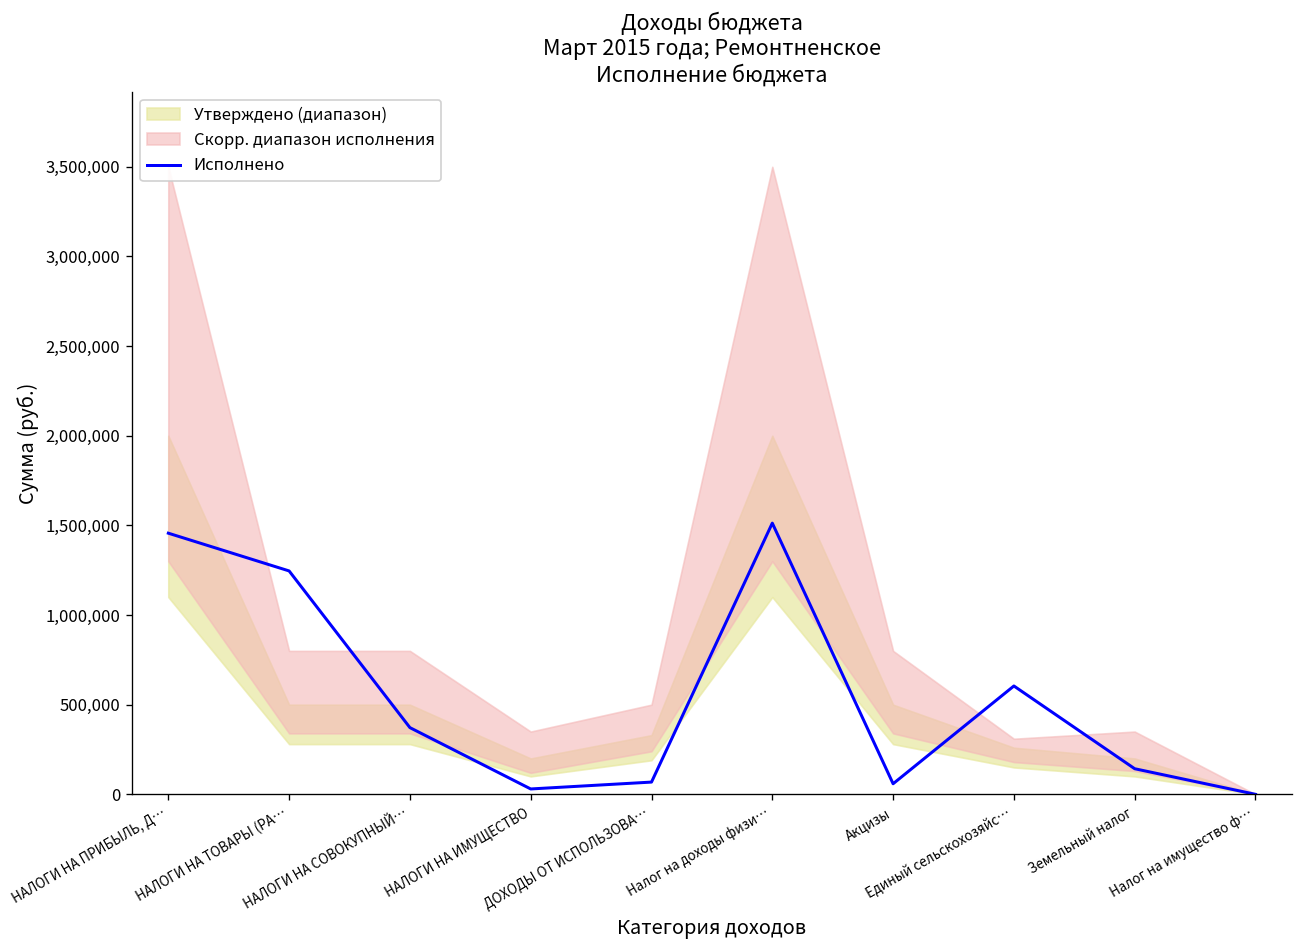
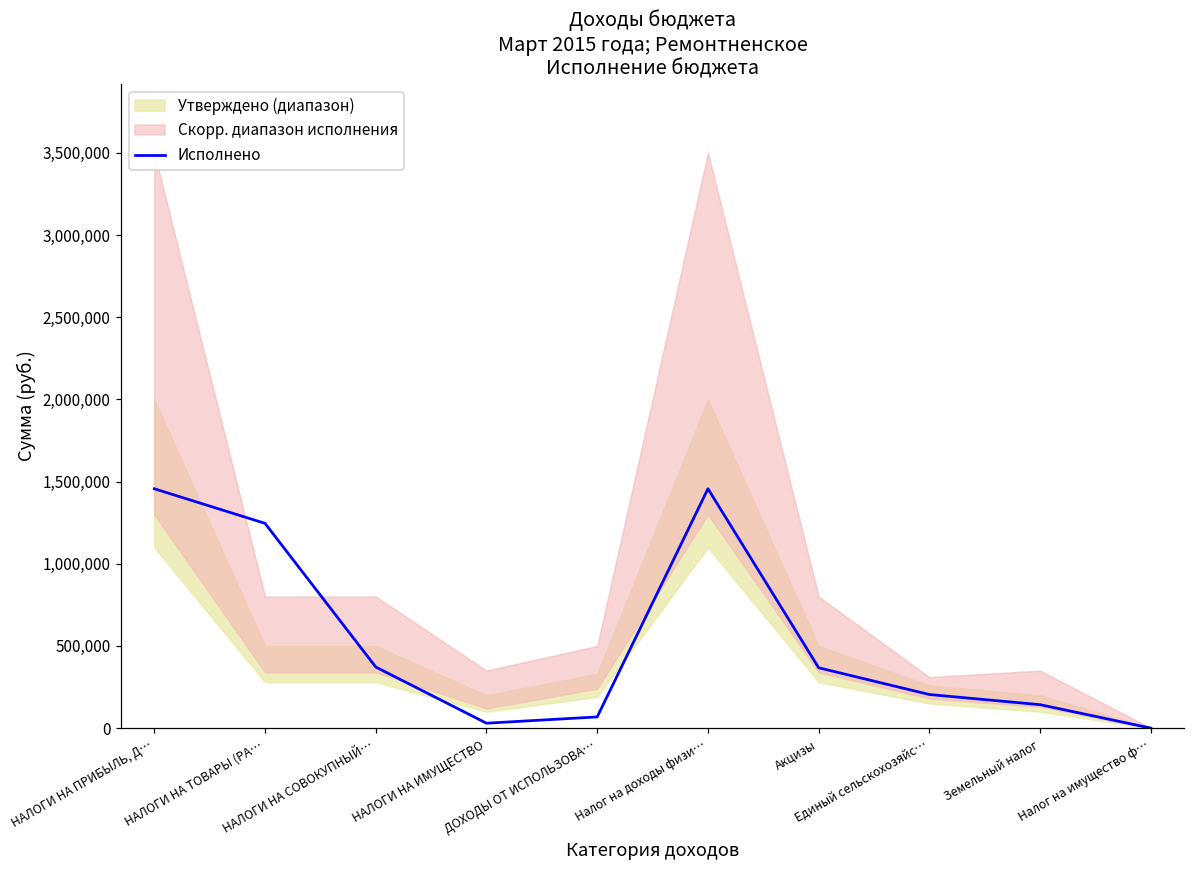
Исполнено, Налог на доходы физи…: 1,510,000 -> 1,460,000
Исполнено, Акцизы: 60,000 -> 370,000
Исполнено, Единый сельскохозяйс…: 600,000 -> 200,000
